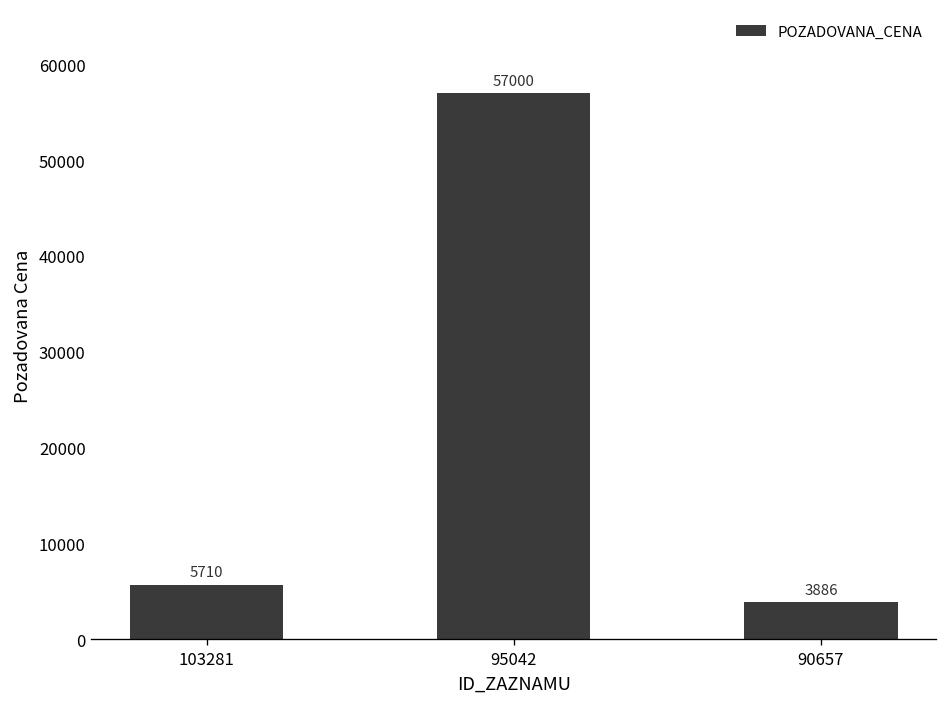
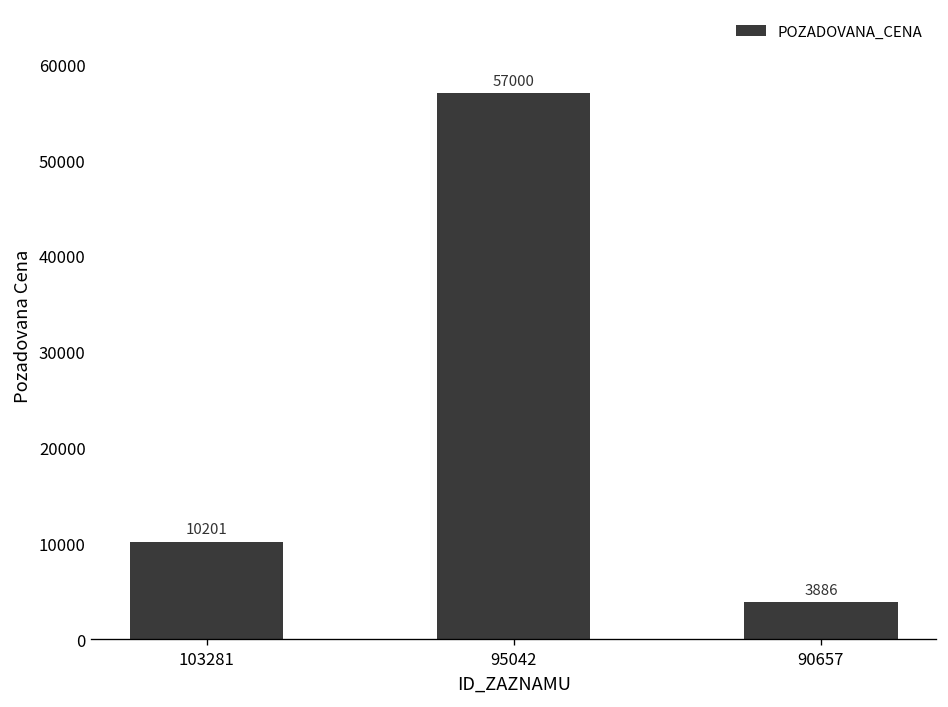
103281: 5710 -> 10201
